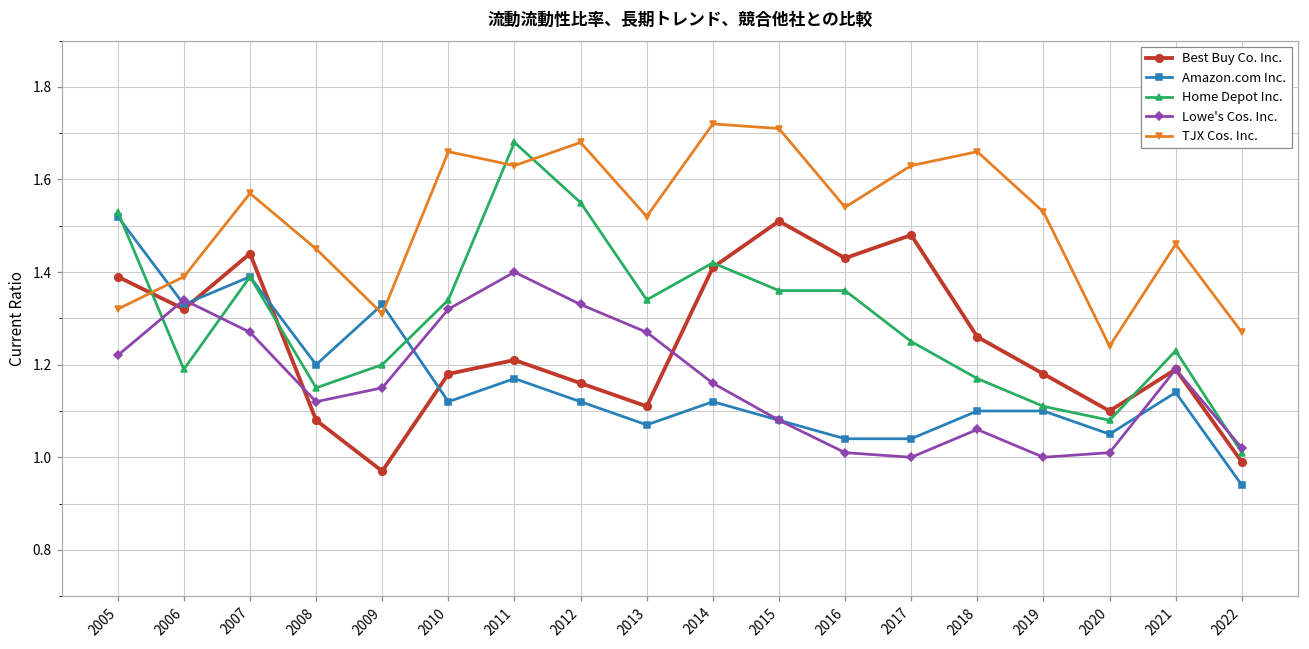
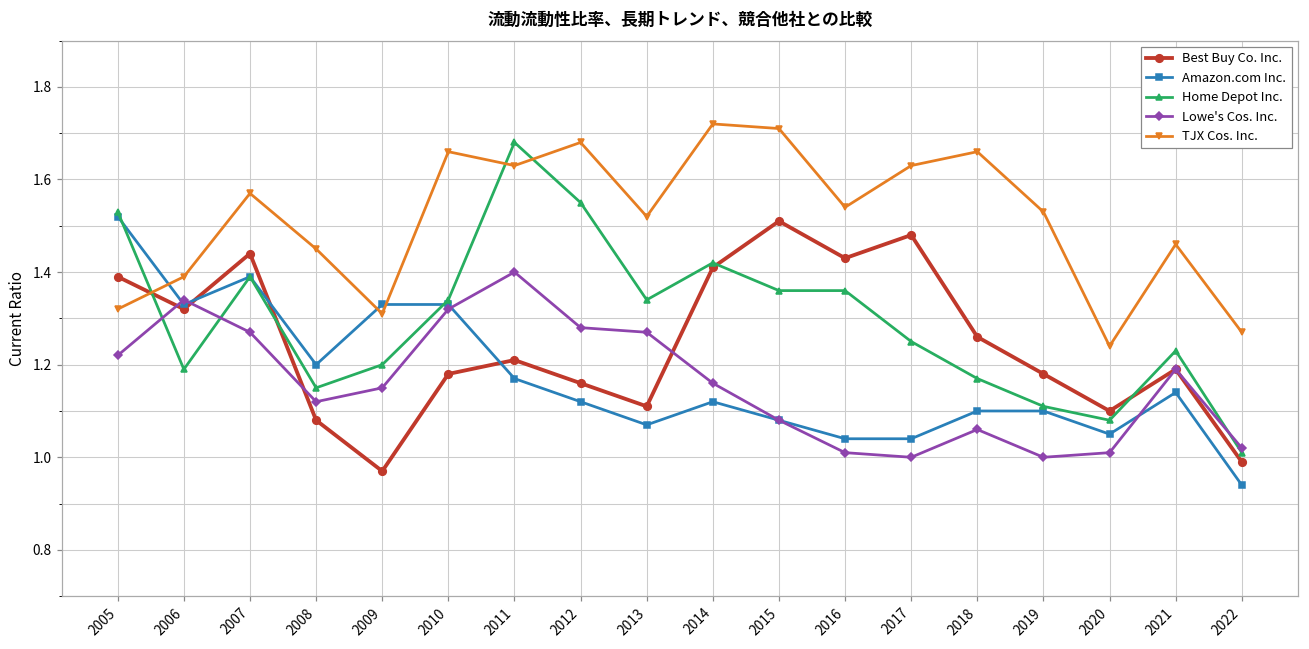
Amazon.com Inc., 2010: 1.12 -> 1.33
Lowe's Cos. Inc., 2012: 1.33 -> 1.28
